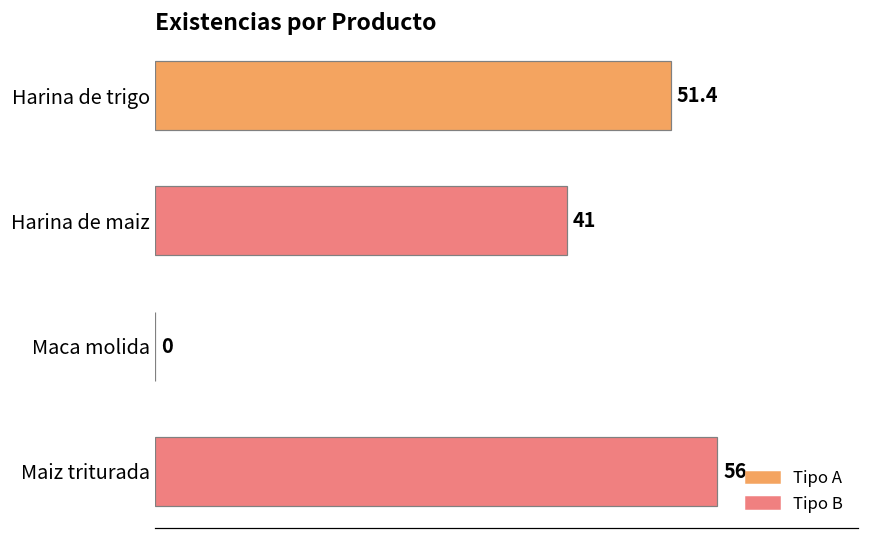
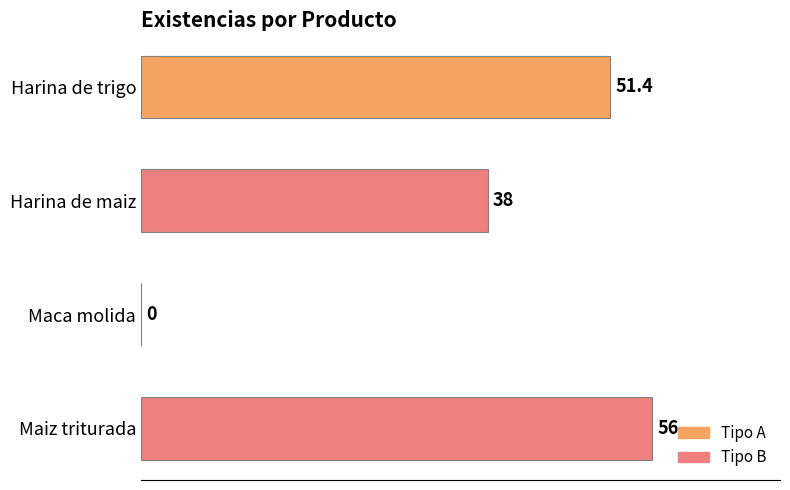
Harina de maiz: 41 -> 38
